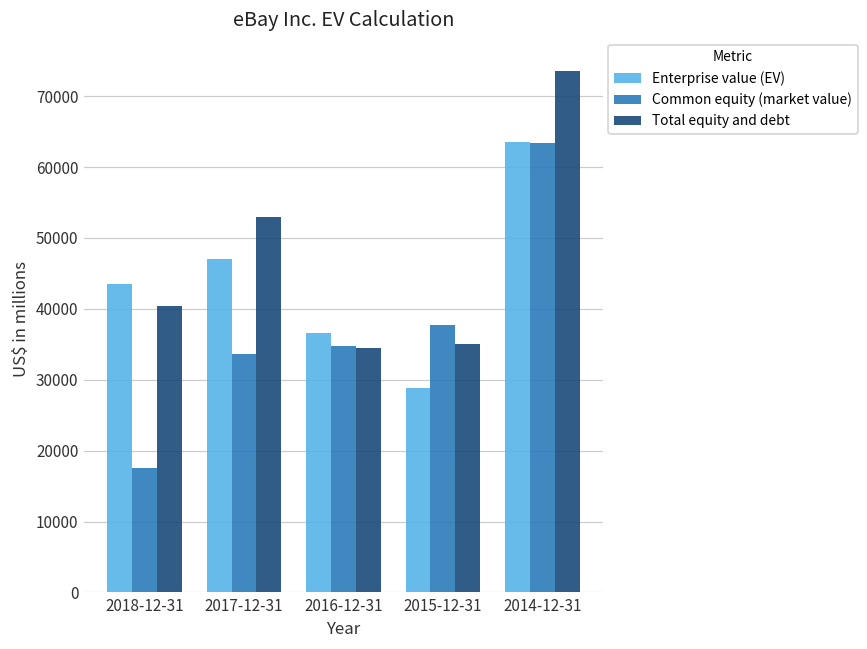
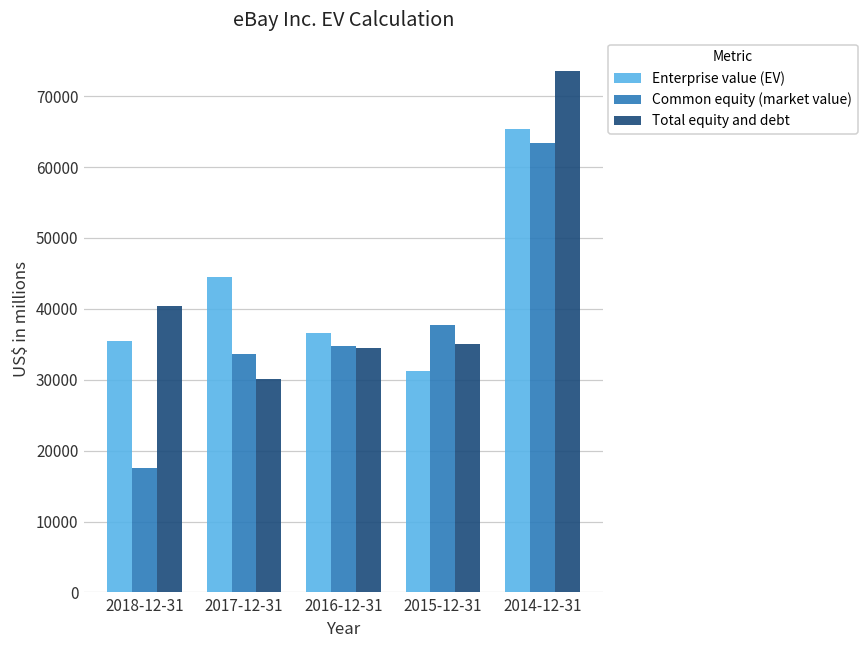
Enterprise value (EV), 2018-12-31: 44000 -> 35000
Enterprise value (EV), 2017-12-31: 47000 -> 44000
Total equity and debt, 2017-12-31: 53000 -> 30000
Enterprise value (EV), 2015-12-31: 29000 -> 31000
Enterprise value (EV), 2014-12-31: 63000 -> 65000
